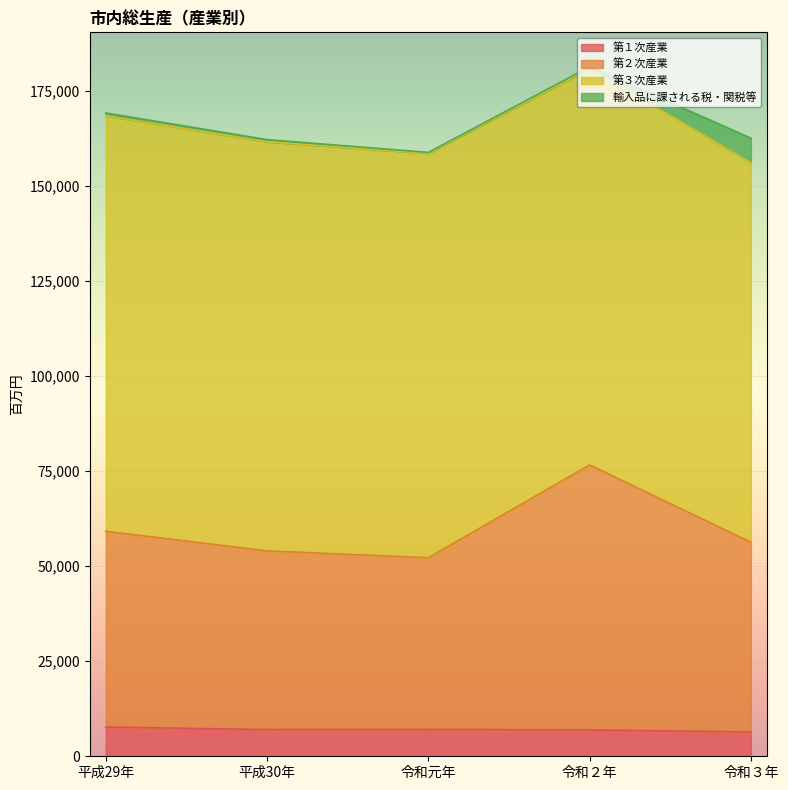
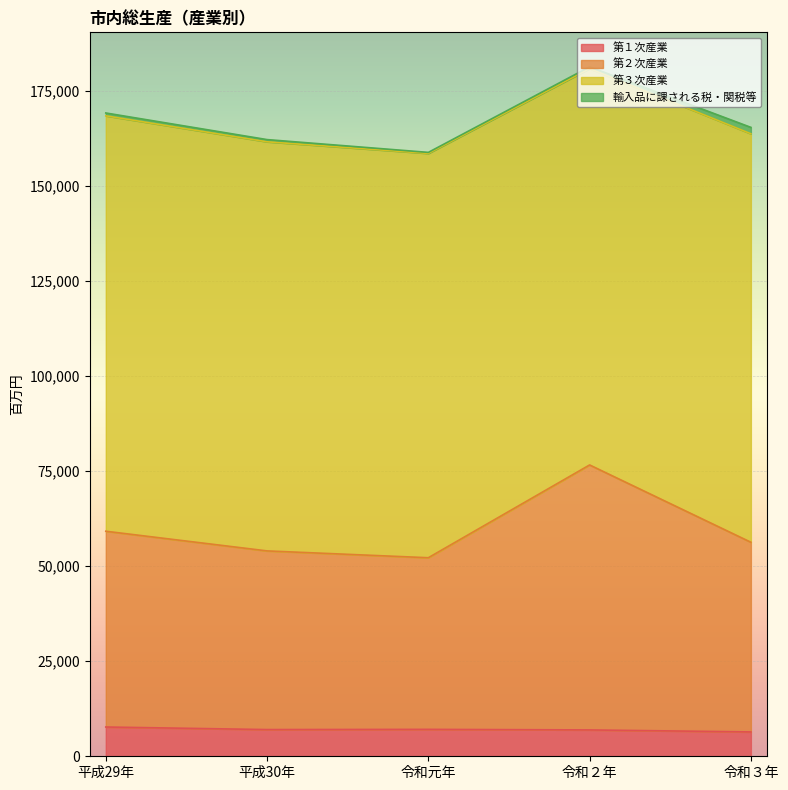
第３次産業, 令和３年: 100,000 -> 107,000
輸入品に課される税・関税等, 令和３年: 6,000 -> 2,000
